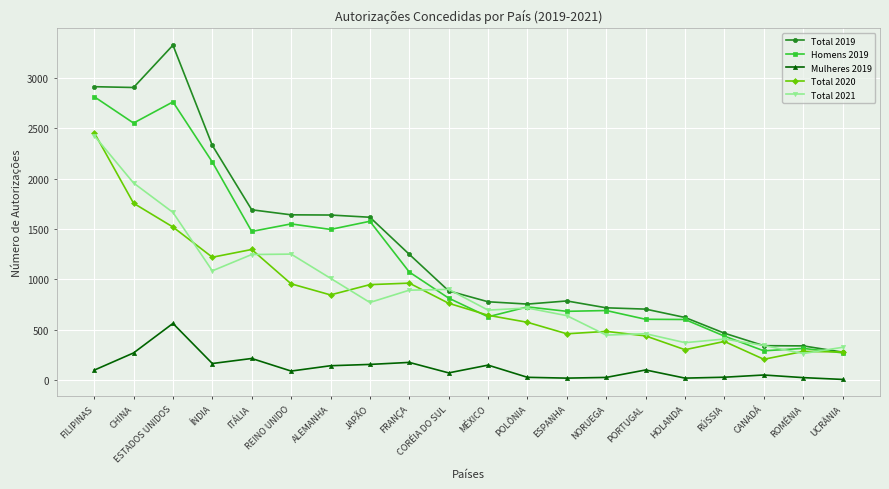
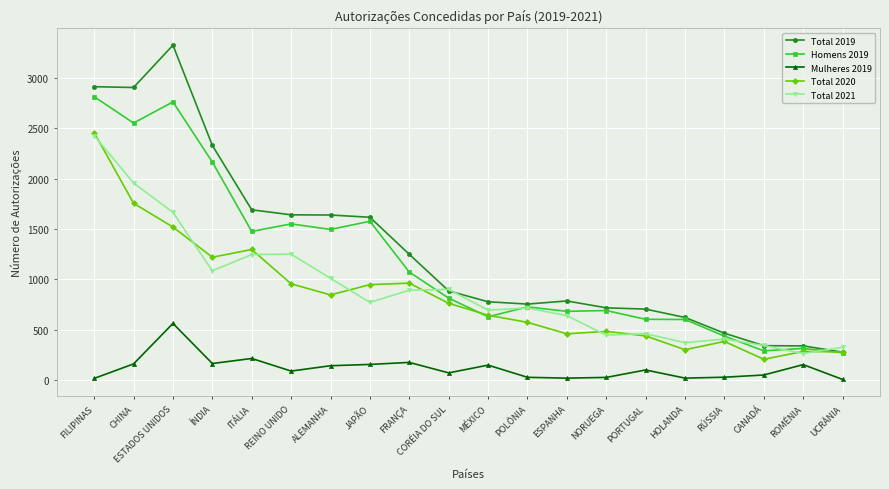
Mulheres 2019, FILIPINAS: 100 -> 20
Mulheres 2019, CHINA: 270 -> 160
Mulheres 2019, ROMÊNIA: 30 -> 150
